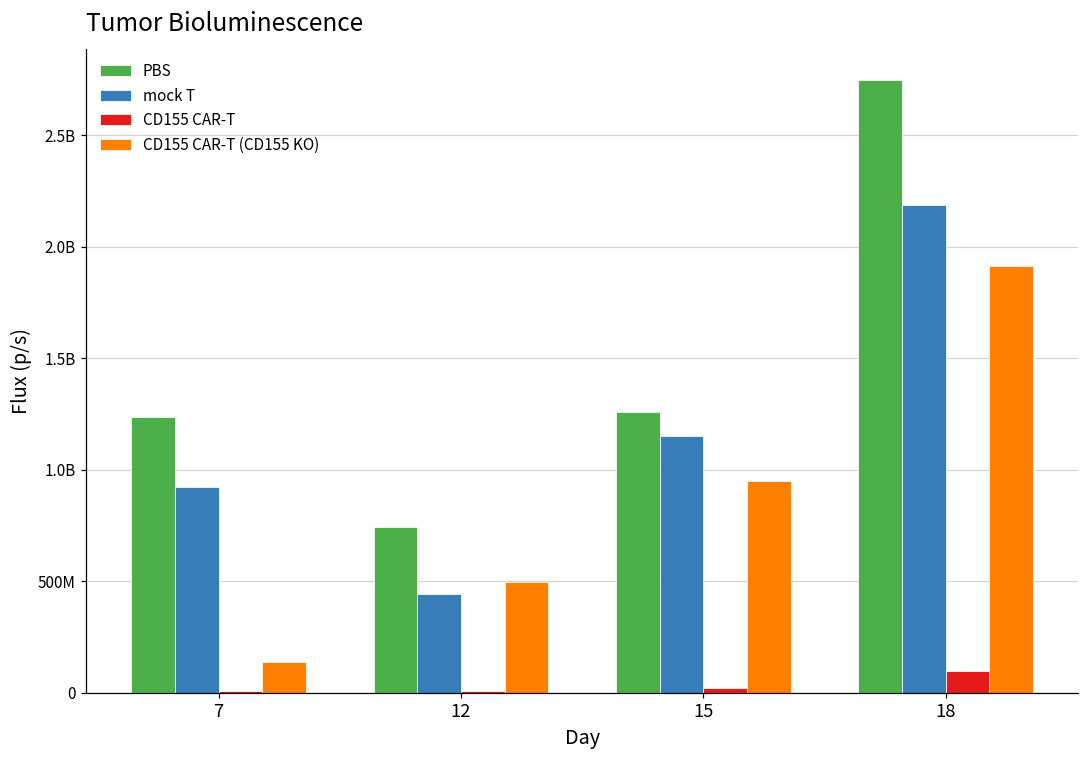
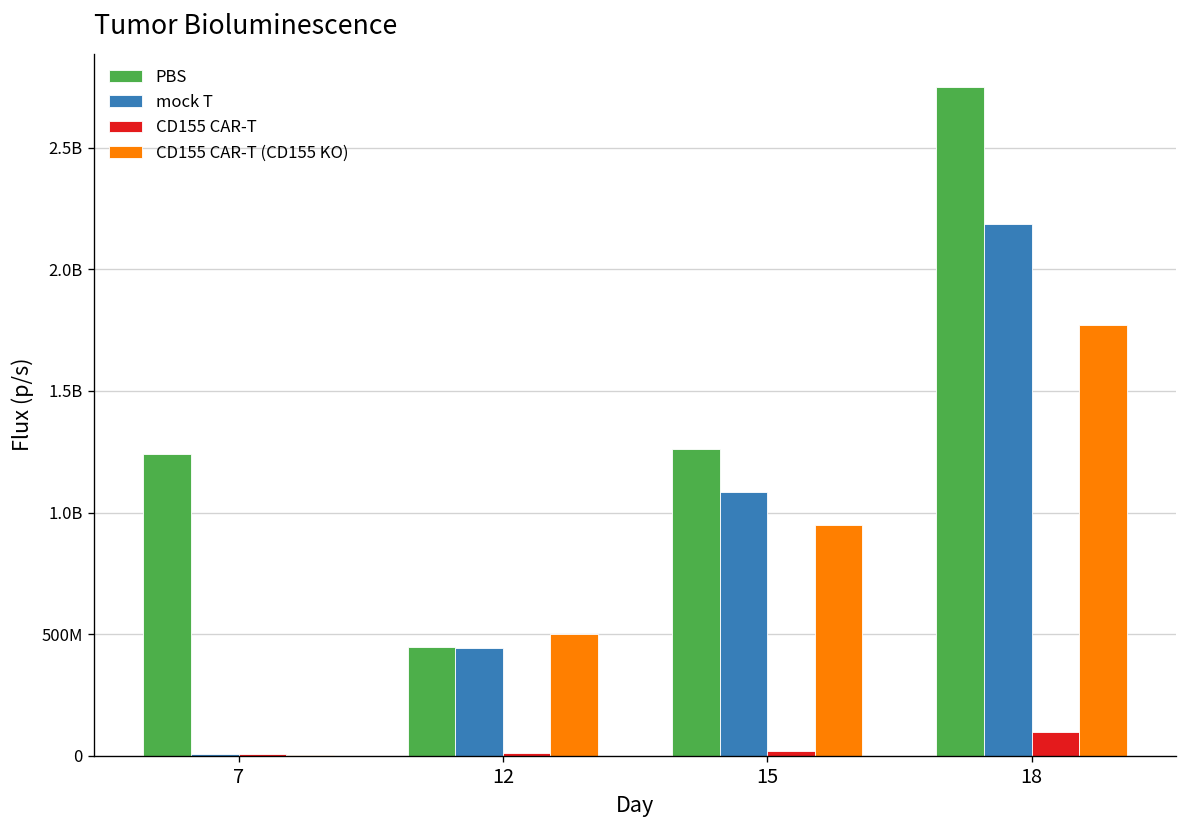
mock T, 7: 920000000 -> 10000000
CD155 CAR-T (CD155 KO), 7: 140000000 -> 0
PBS, 12: 740000000 -> 450000000
mock T, 15: 1150000000 -> 1090000000
CD155 CAR-T (CD155 KO), 18: 1920000000 -> 1770000000
